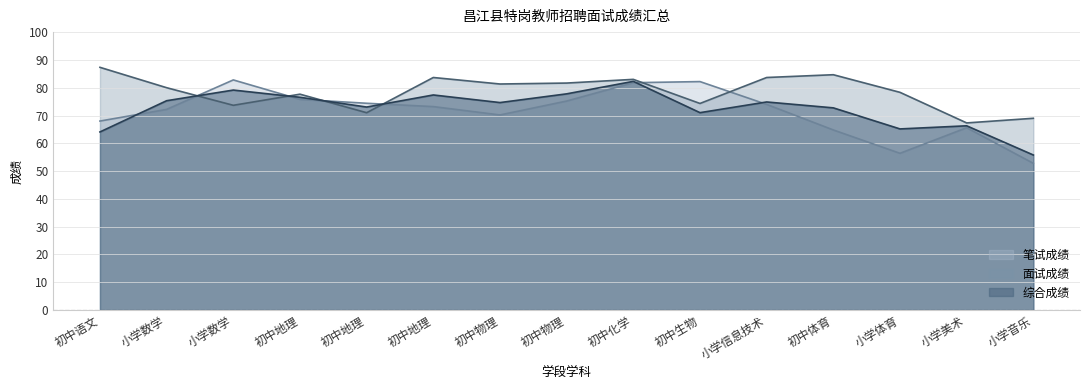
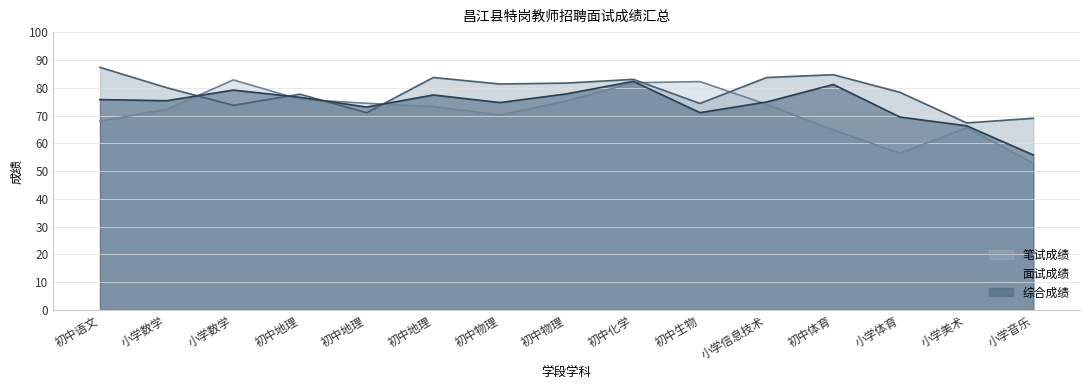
综合成绩, 初中语文: 64 -> 76
综合成绩, 初中体育: 73 -> 81
综合成绩, 小学体育: 65 -> 69
